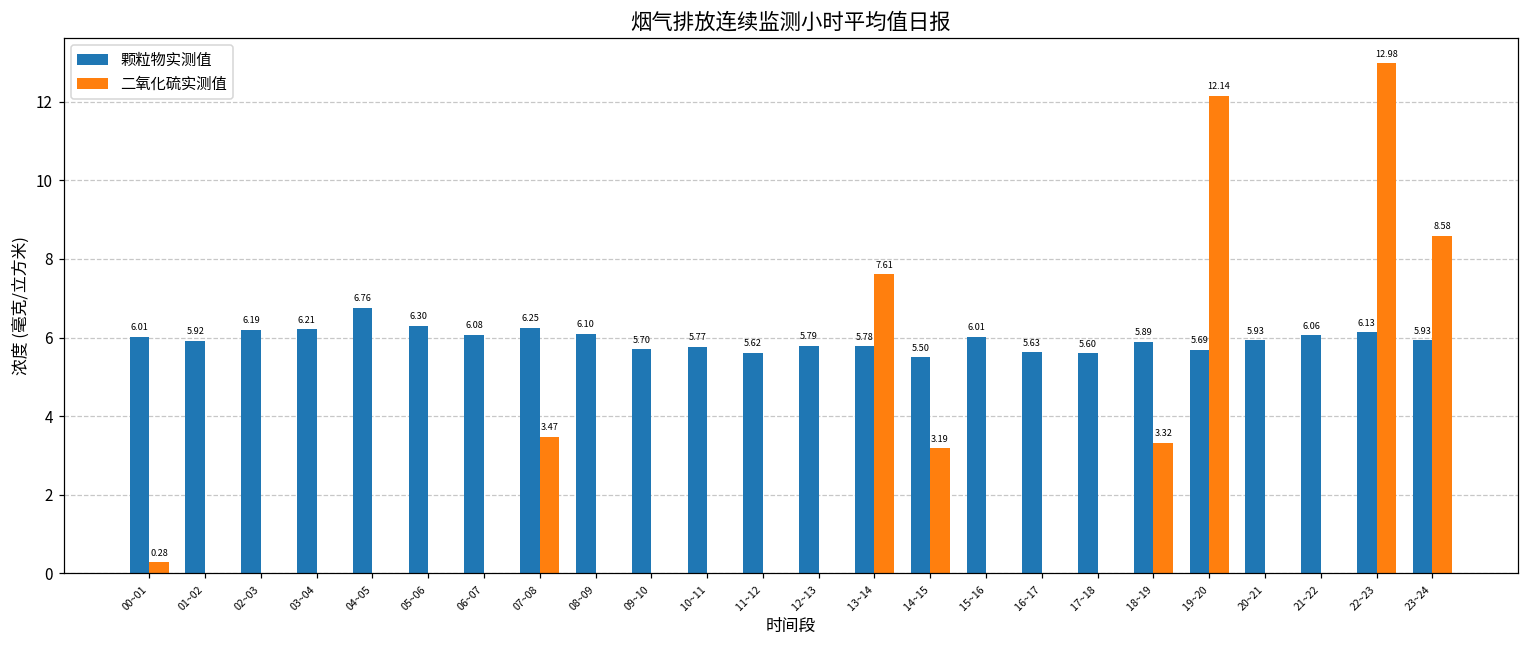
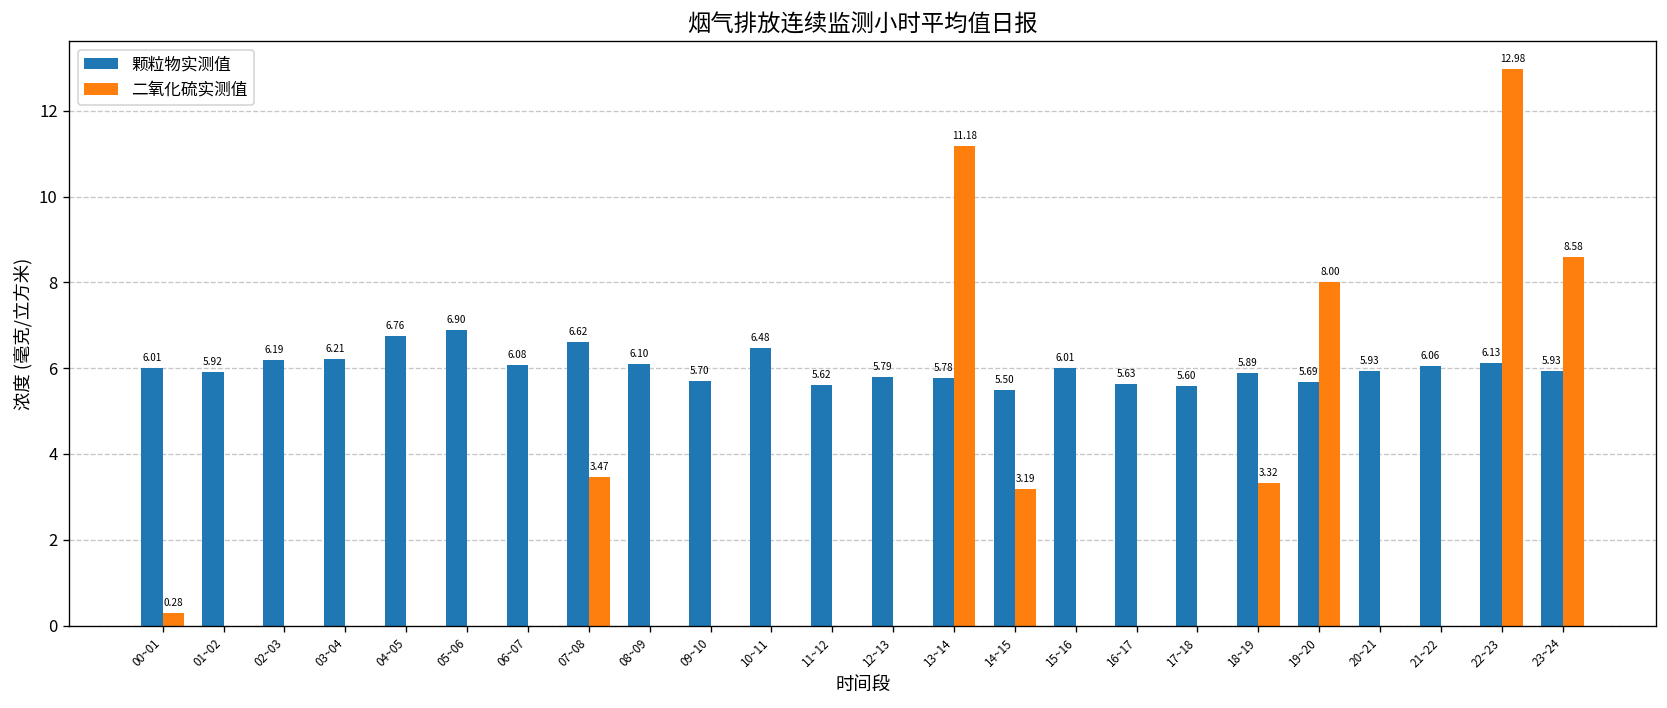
颗粒物实测值, 05~06: 6.30 -> 6.90
颗粒物实测值, 07~08: 6.25 -> 6.62
颗粒物实测值, 10~11: 5.77 -> 6.48
二氧化硫实测值, 13~14: 7.61 -> 11.18
二氧化硫实测值, 19~20: 12.14 -> 8.00
